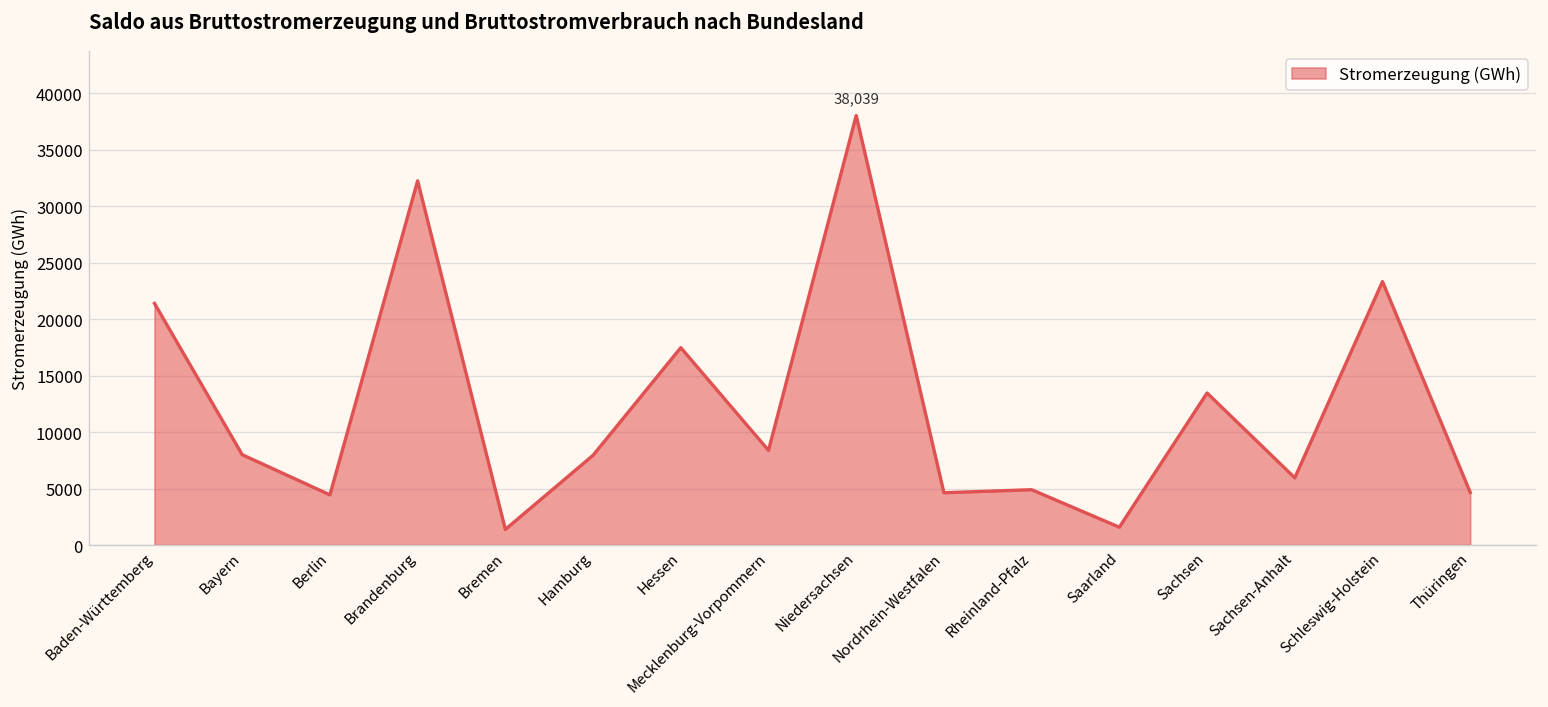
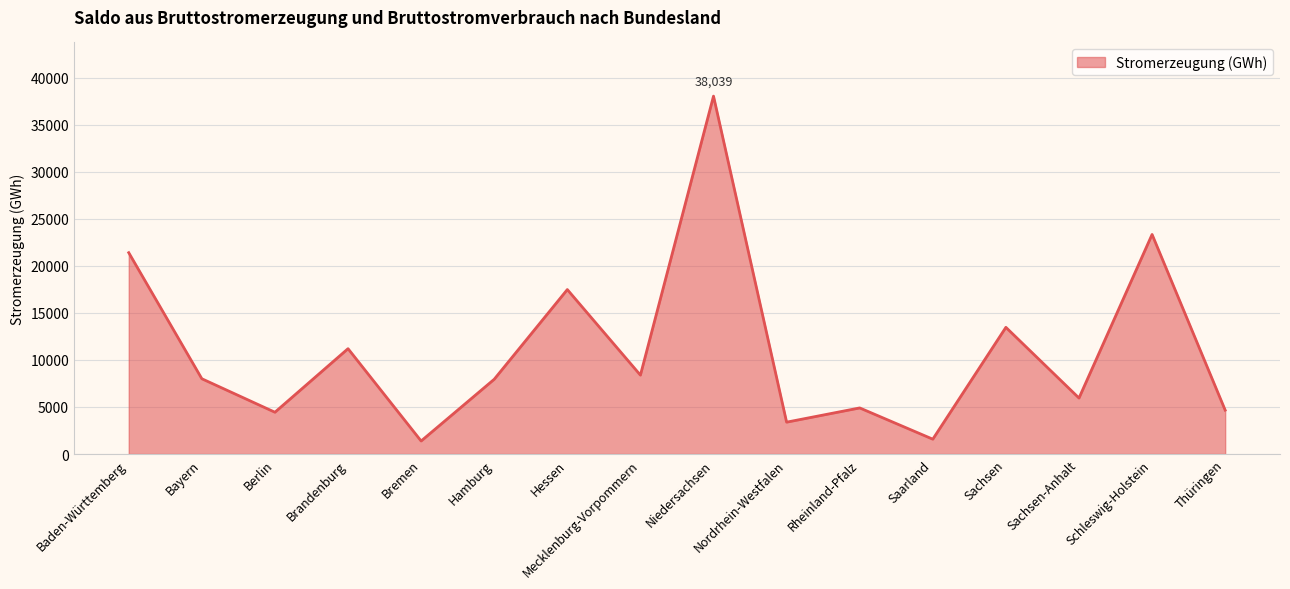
Brandenburg: 32000 -> 11000
Nordrhein-Westfalen: 5000 -> 3000
